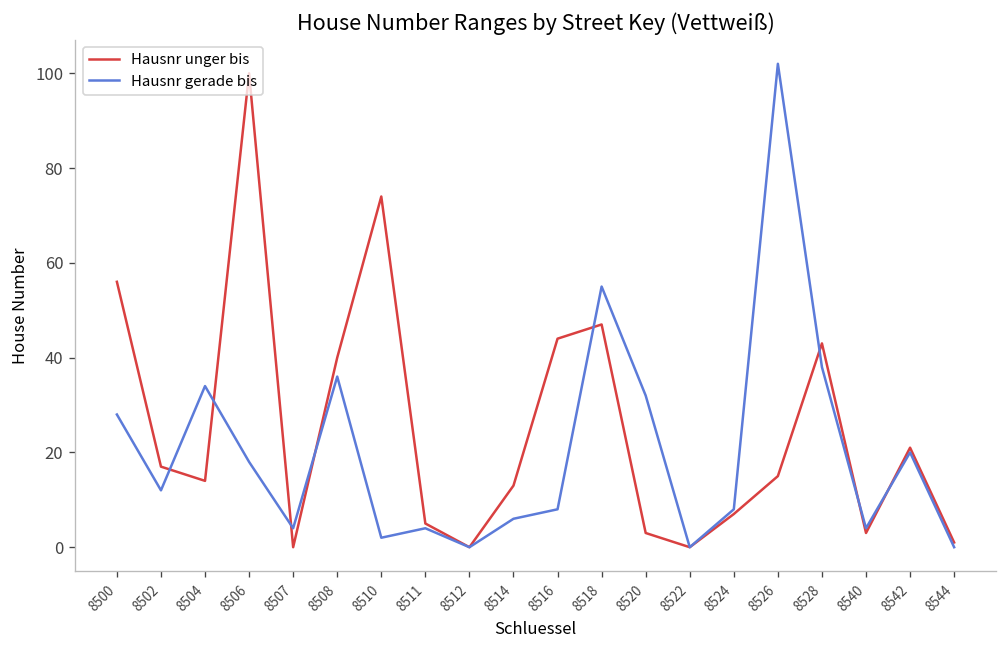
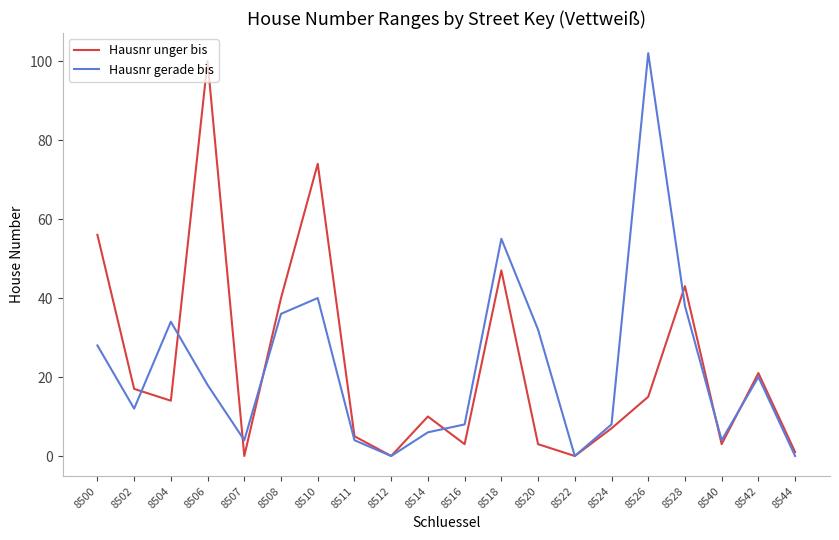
Hausnr gerade bis, 8510: 2 -> 40
Hausnr unger bis, 8514: 13 -> 10
Hausnr unger bis, 8516: 44 -> 3
